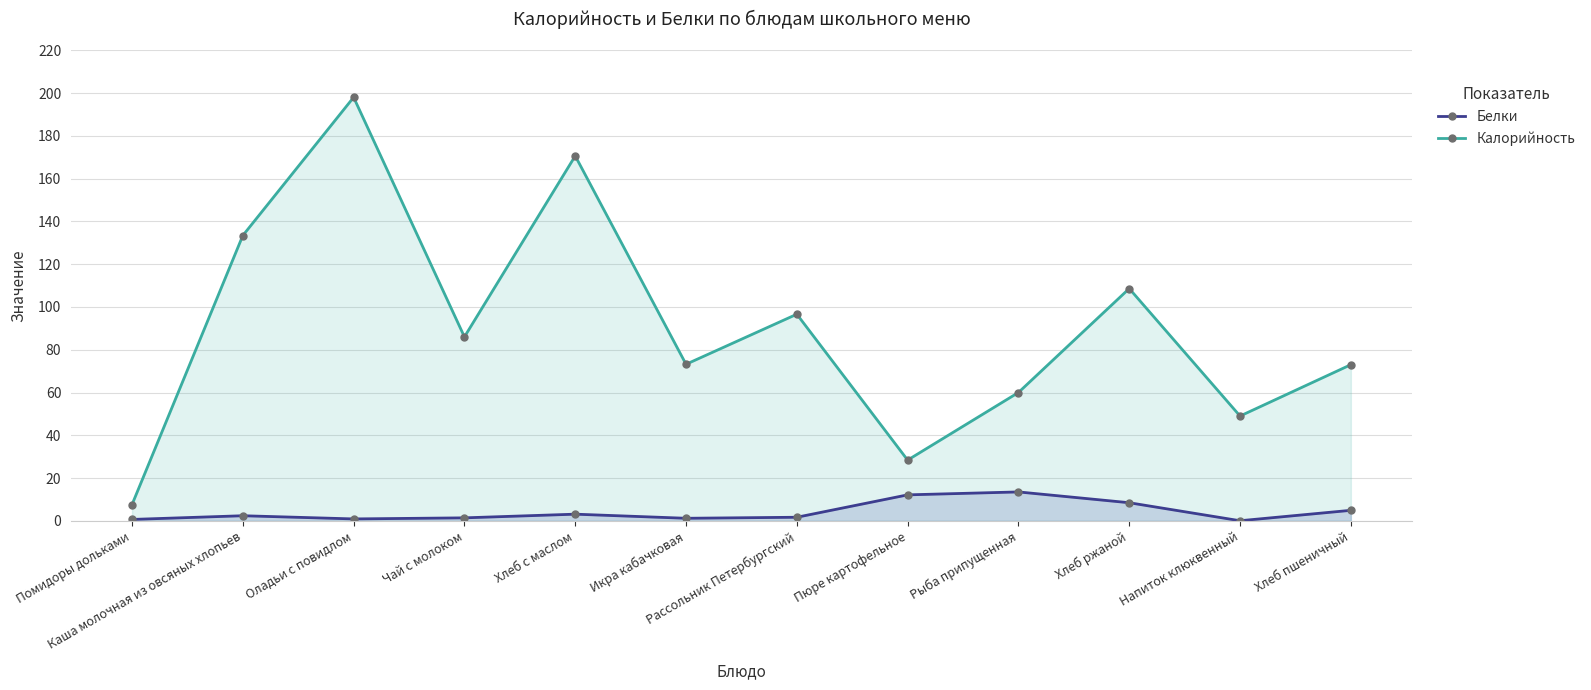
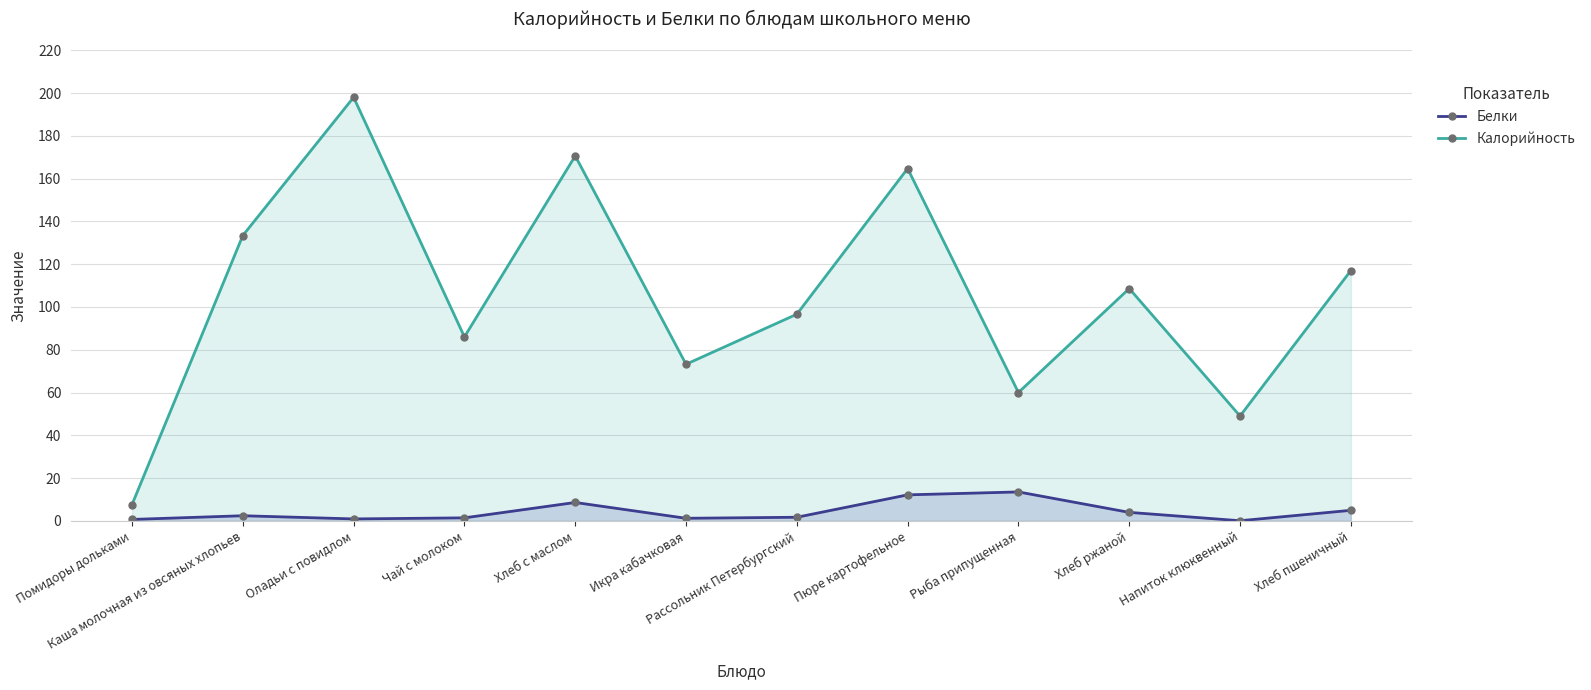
Белки, Хлеб с маслом: 3 -> 9
Калорийность, Пюре картофельное: 28 -> 165
Белки, Хлеб ржаной: 8 -> 4
Калорийность, Хлеб пшеничный: 73 -> 117
